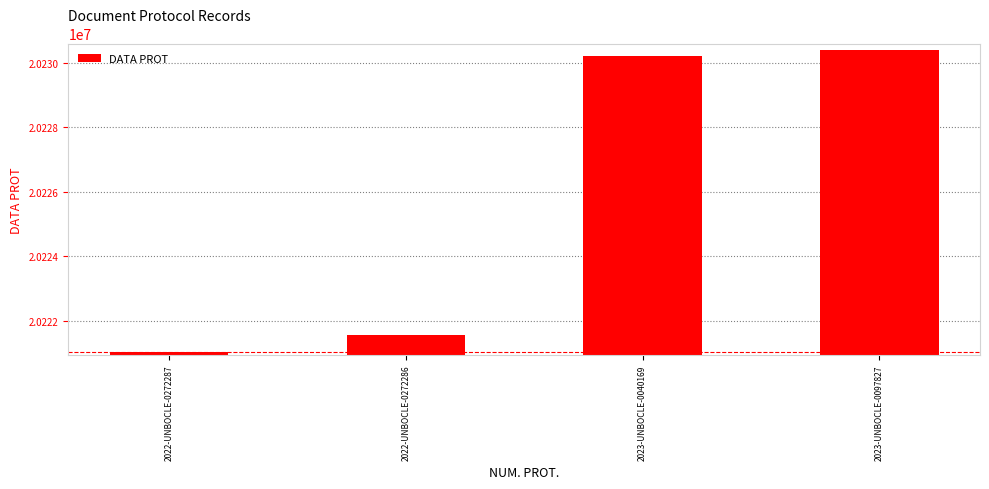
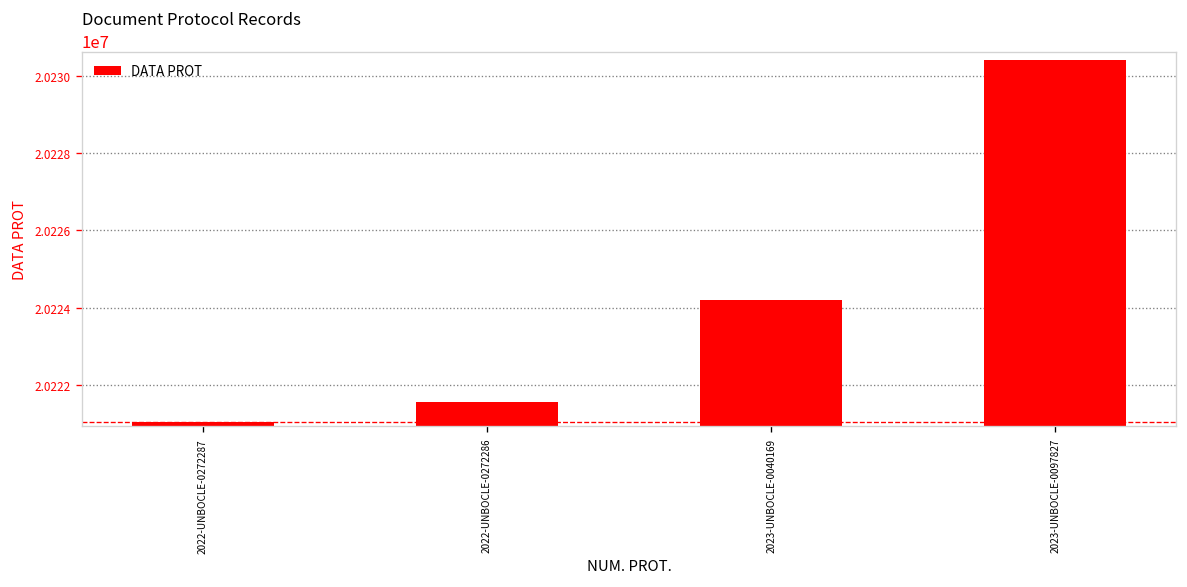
2023-UNBOCLE-0040169: 20230200 -> 20224200
